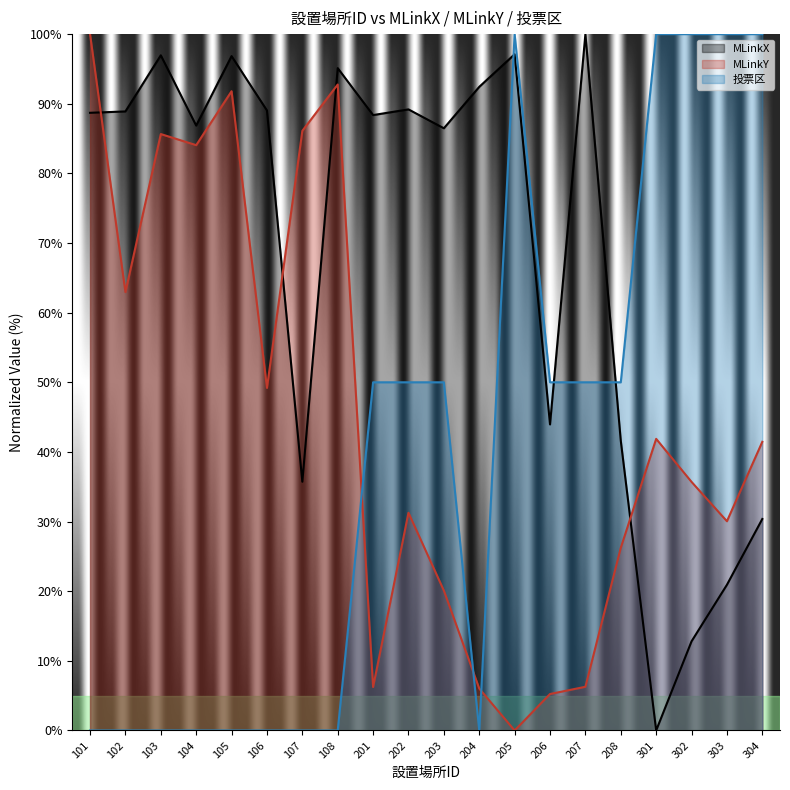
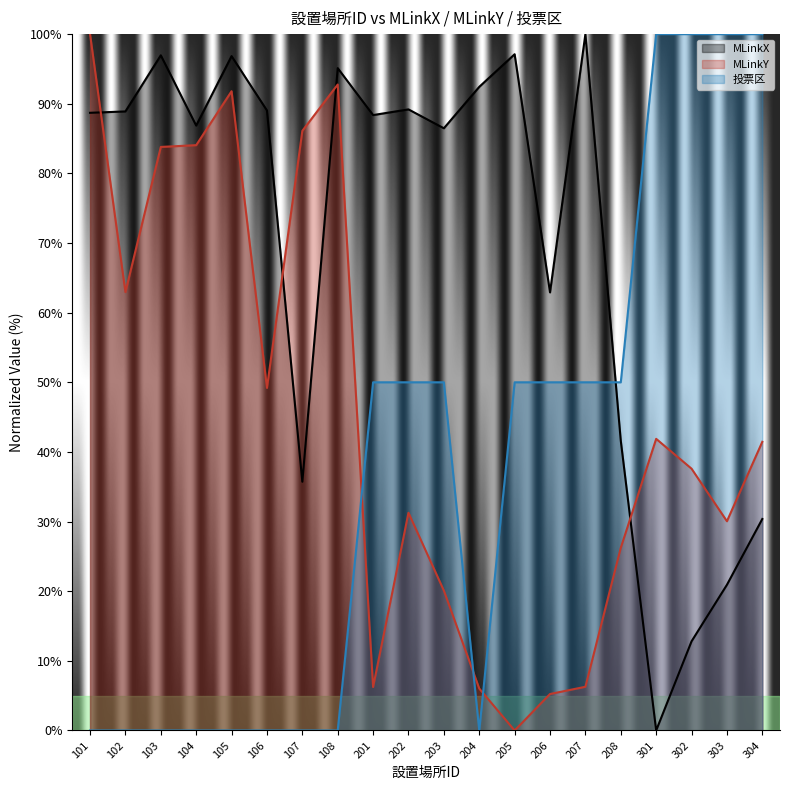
MLinkY, 103: 86% -> 84%
投票区, 205: 100% -> 50%
MLinkX, 206: 44% -> 63%
MLinkY, 302: 36% -> 38%
